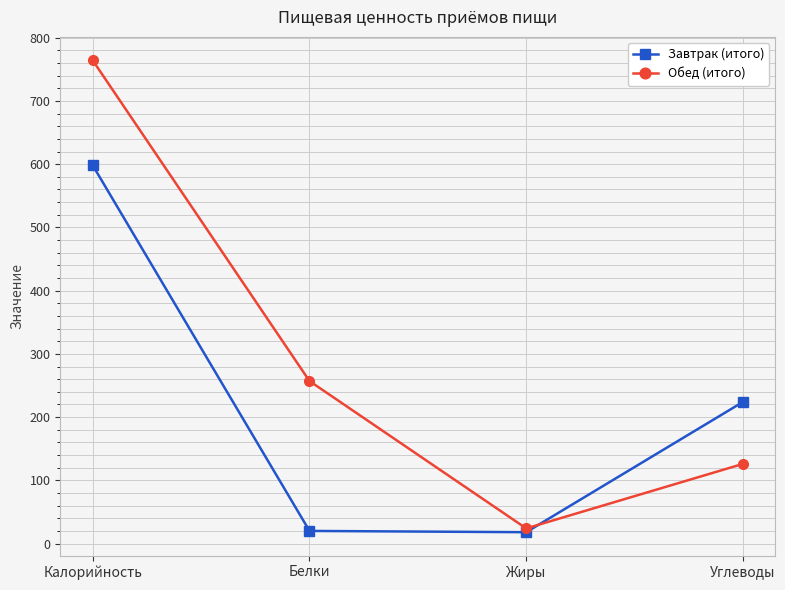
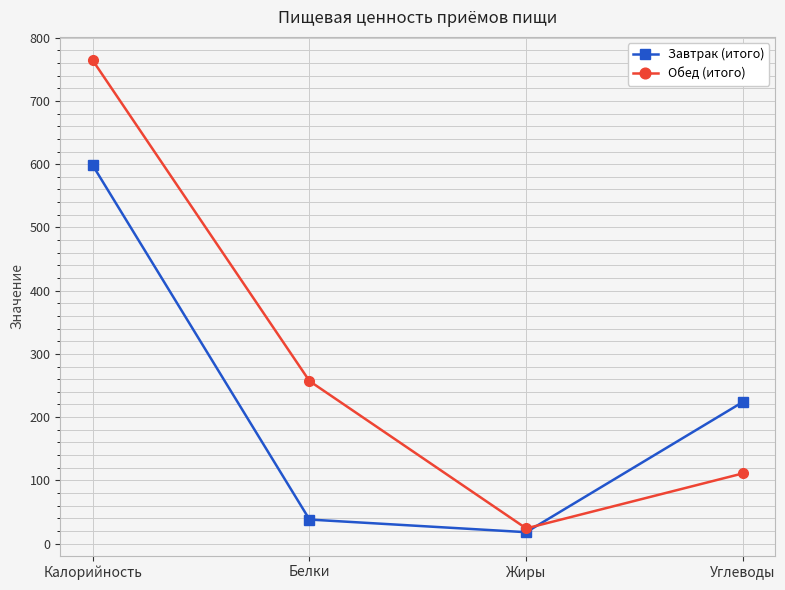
Завтрак (итого), Белки: 20 -> 40
Обед (итого), Углеводы: 130 -> 110
